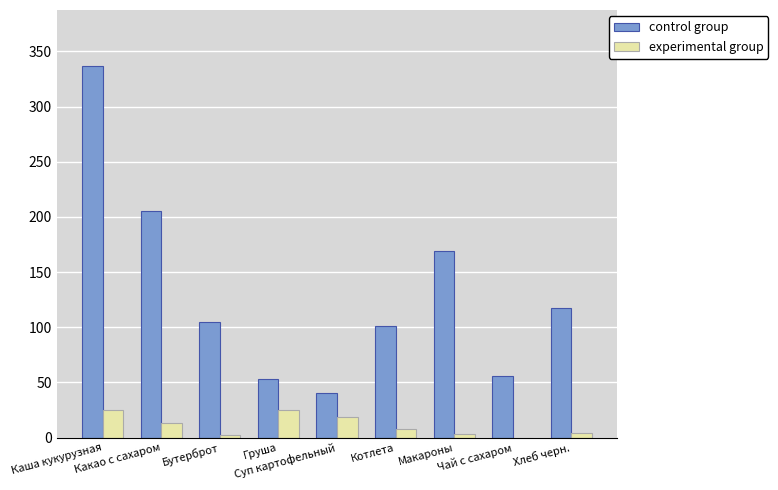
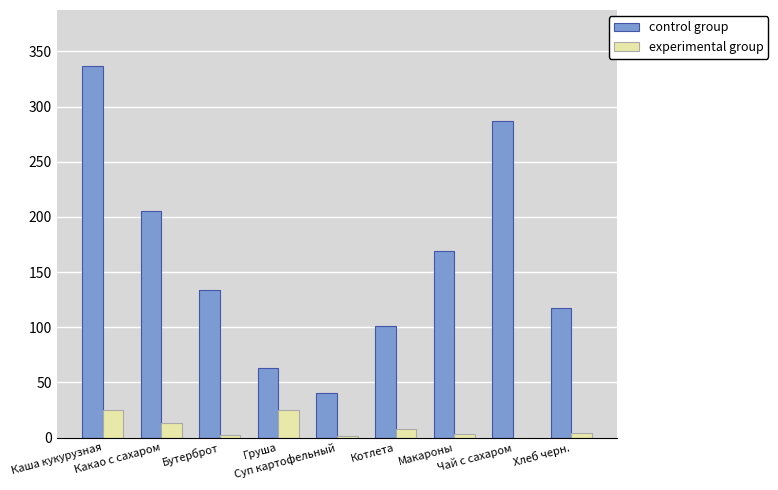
control group, Бутерброт: 105 -> 134
control group, Груша: 53 -> 63
experimental group, Суп картофельный: 19 -> 1
control group, Чай с сахаром: 56 -> 287
